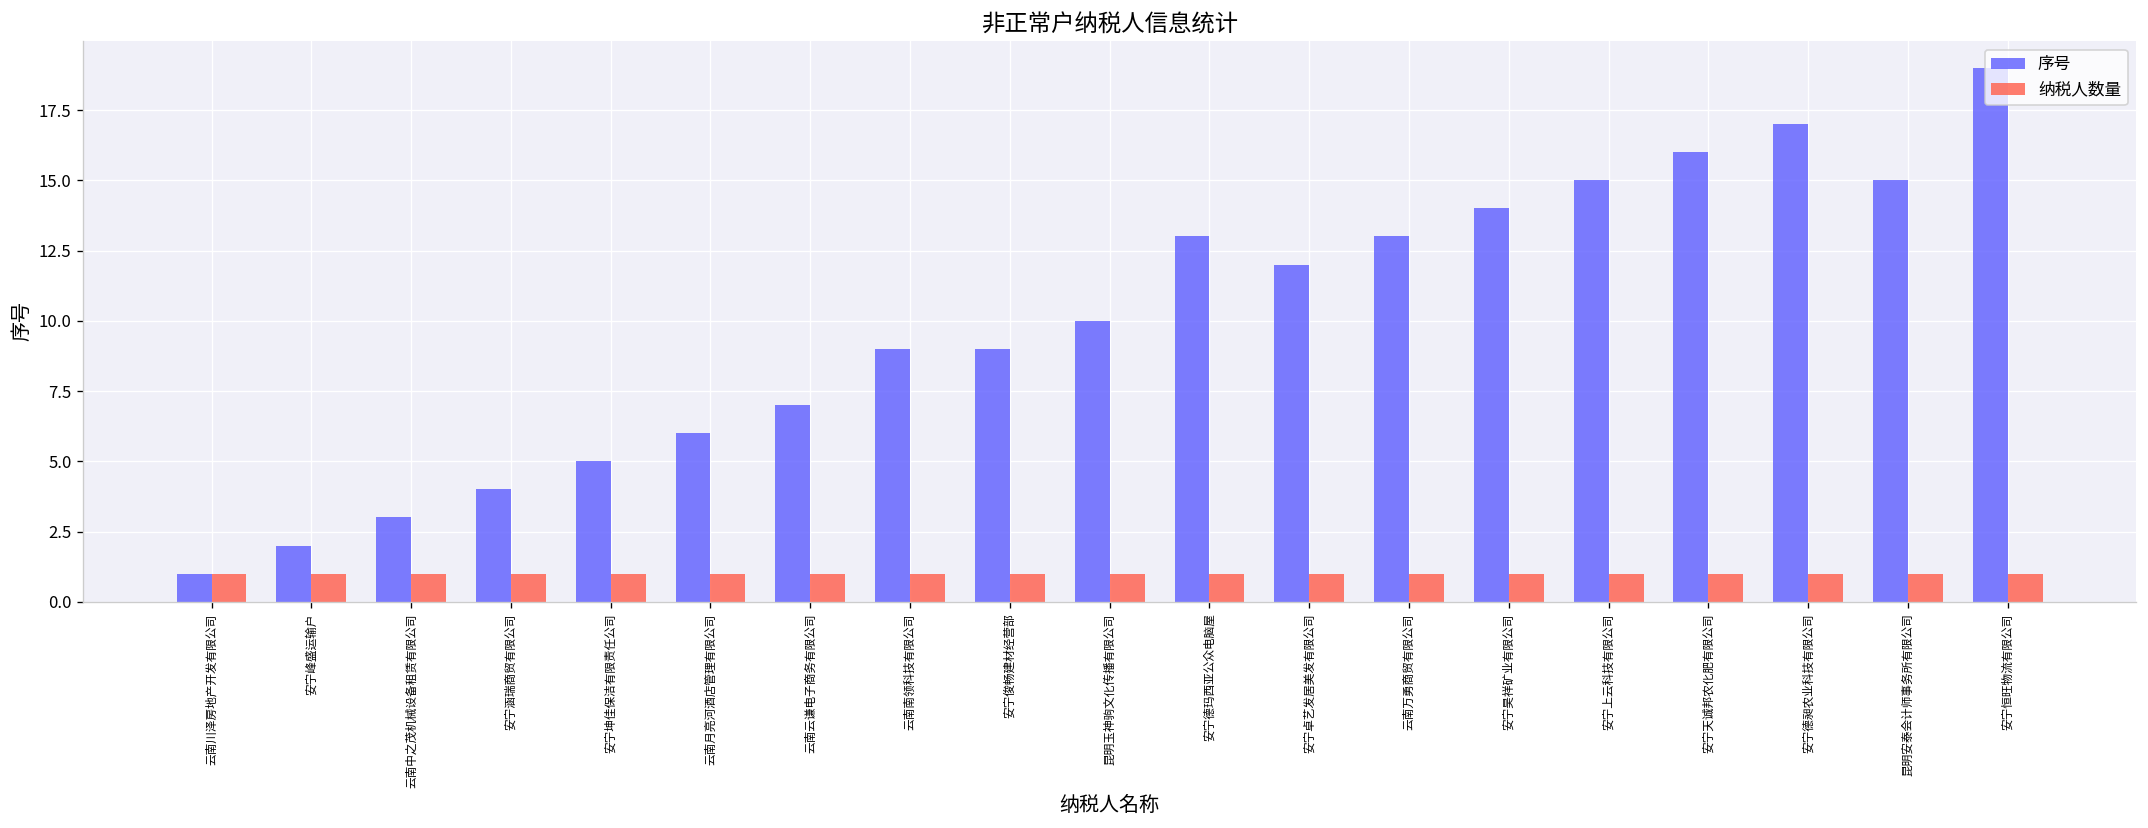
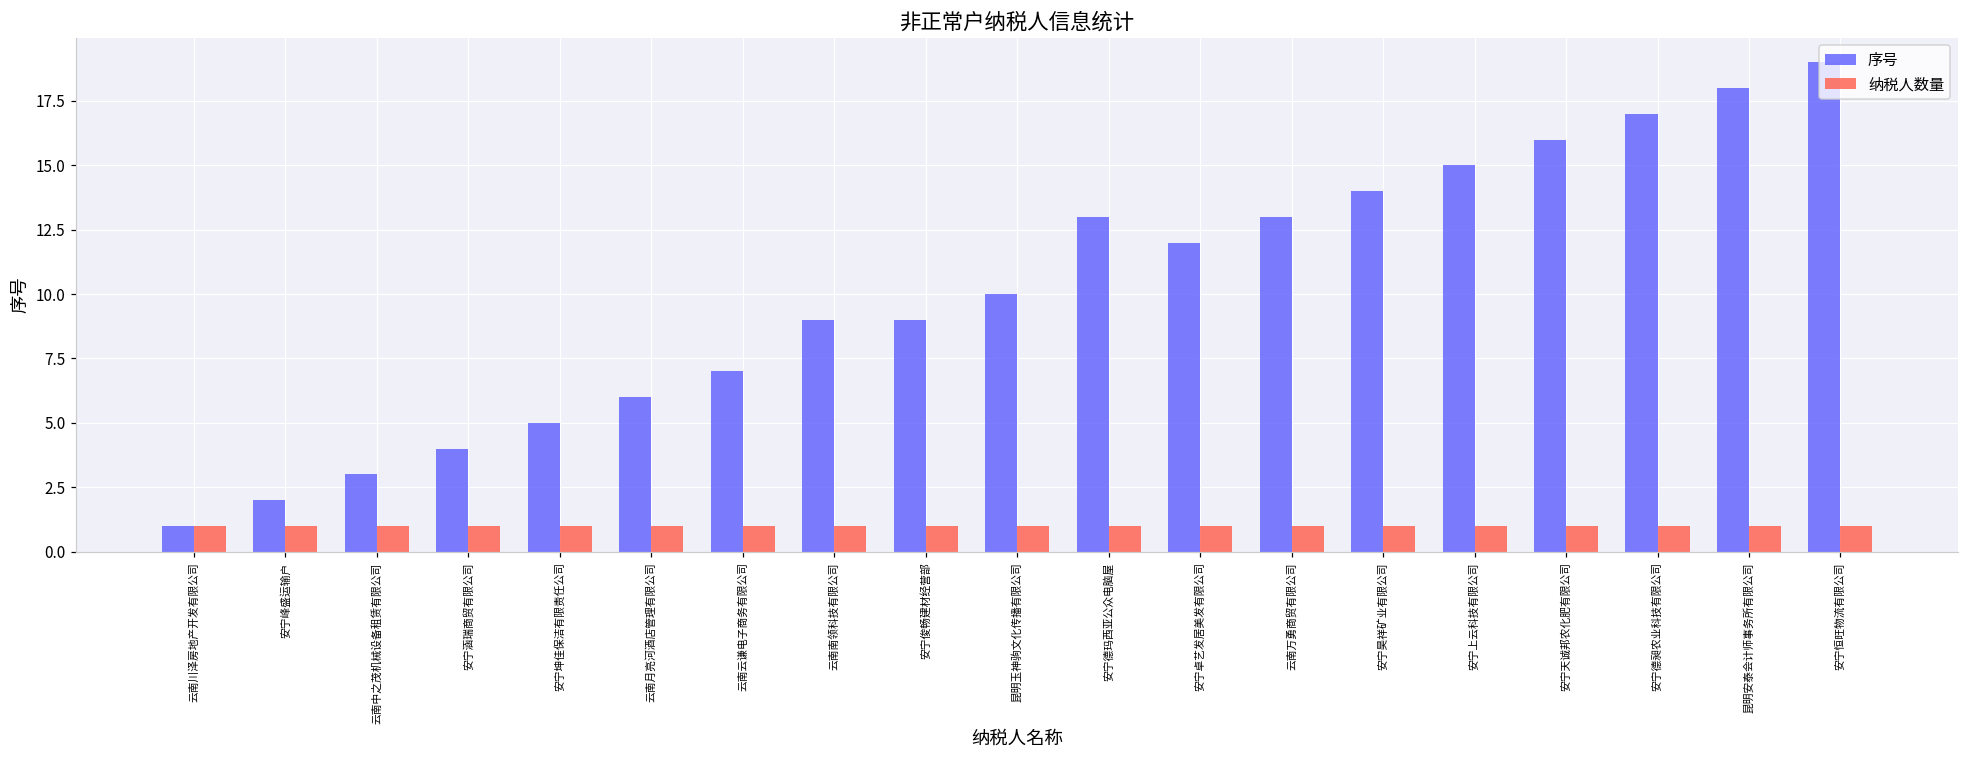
序号, 昆明安泰会计师事务所有限公司: 15 -> 18
